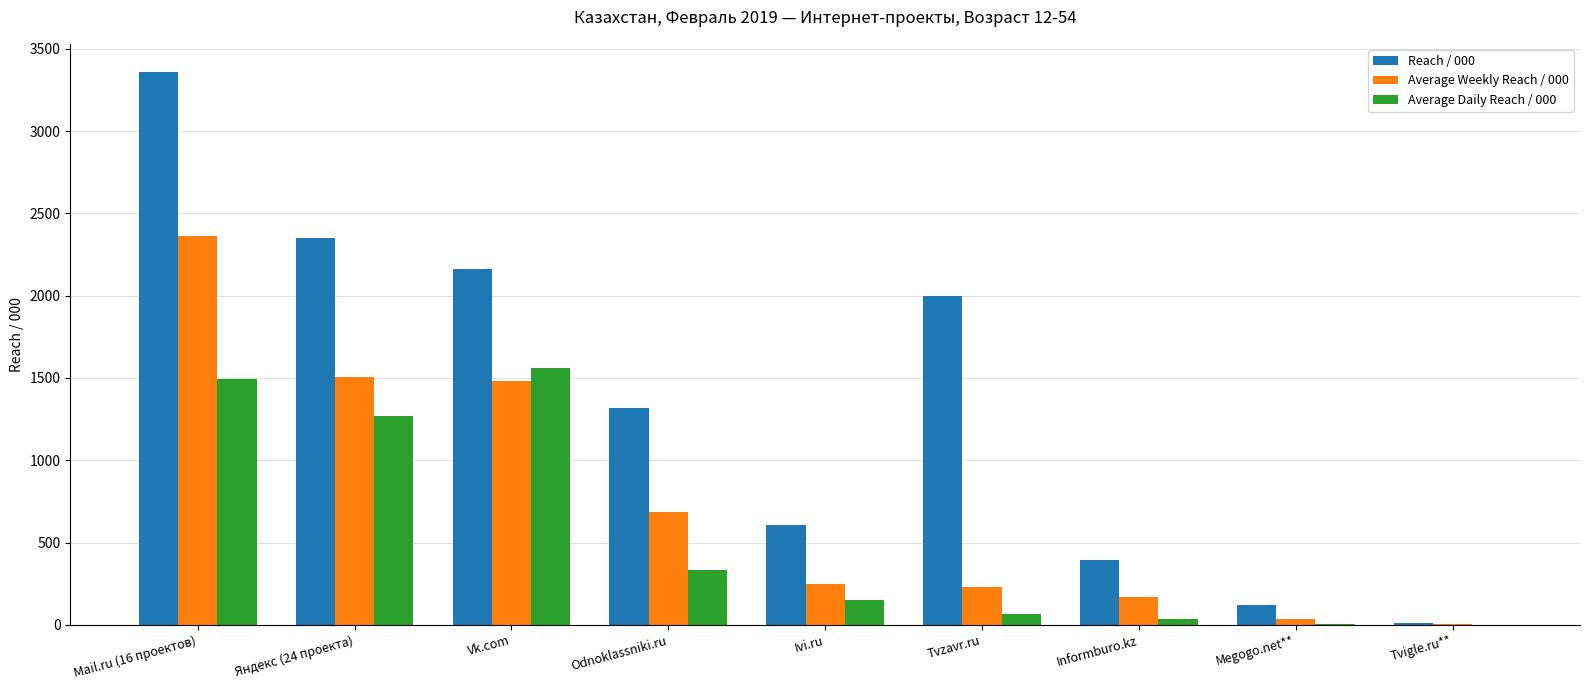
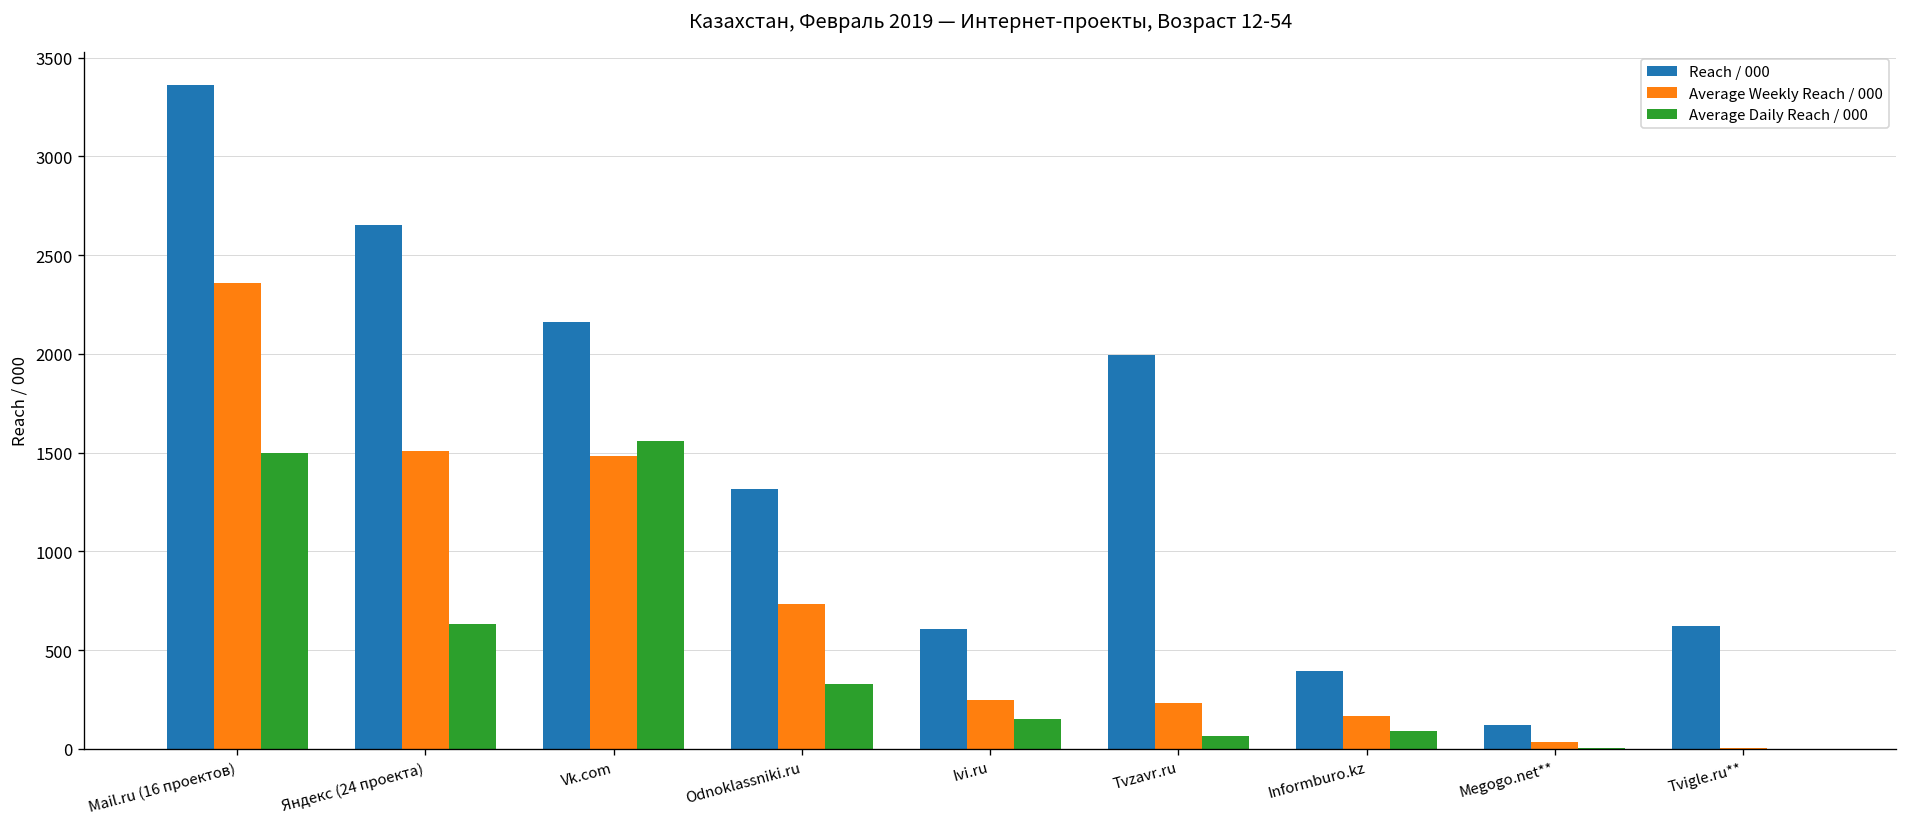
Reach / 000, Яндекс (24 проекта): 2350 -> 2650
Average Daily Reach / 000, Яндекс (24 проекта): 1270 -> 630
Average Weekly Reach / 000, Odnoklassniki.ru: 690 -> 740
Average Daily Reach / 000, Informburo.kz: 40 -> 90
Reach / 000, Tvigle.ru**: 10 -> 620
